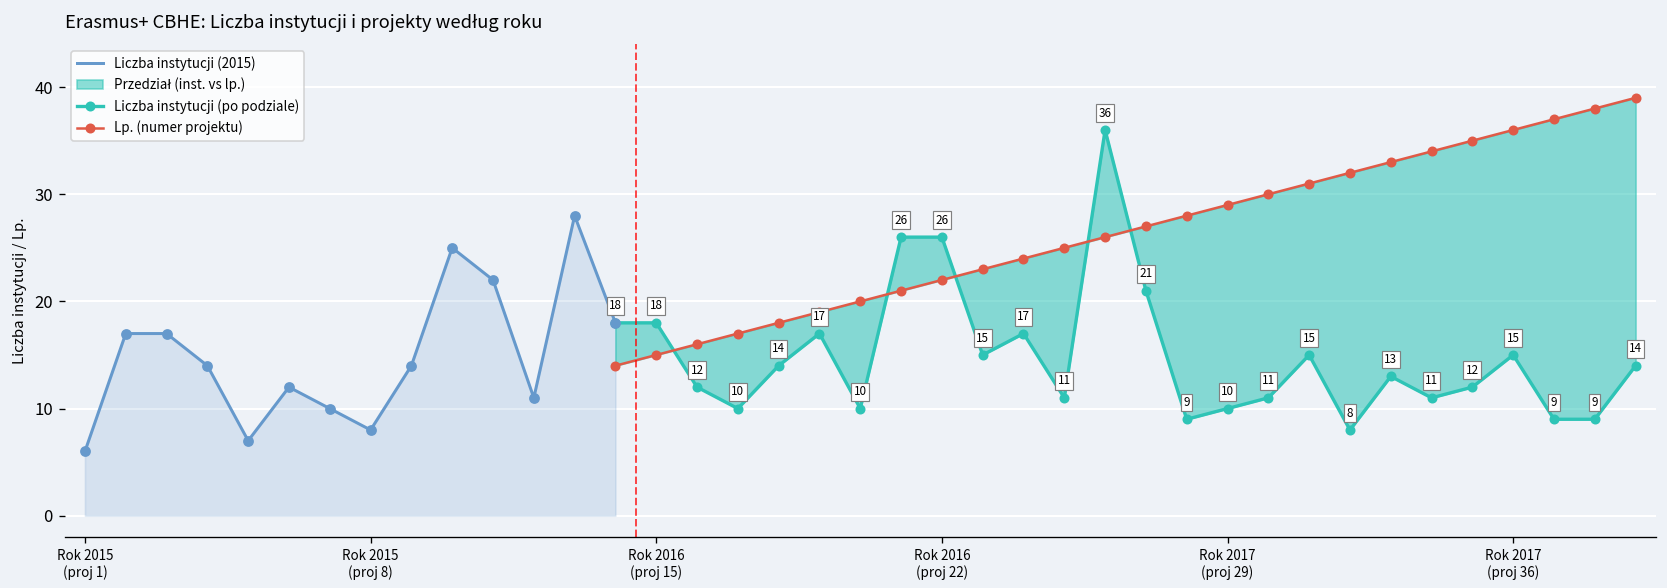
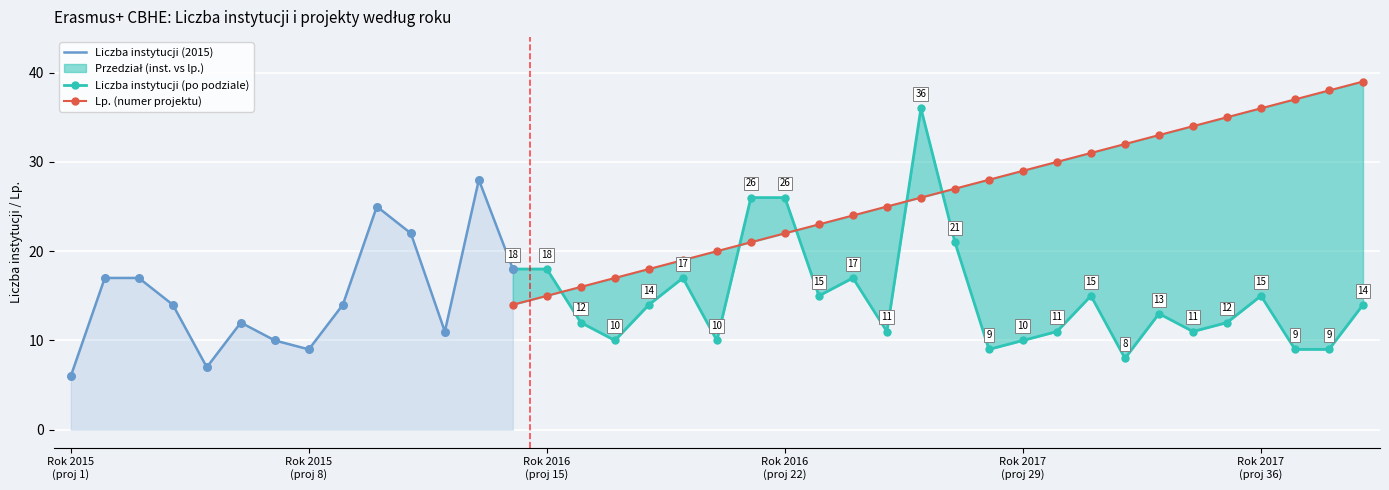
Liczba instytucji (2015), Rok 2015 (proj 8): 8 -> 9
